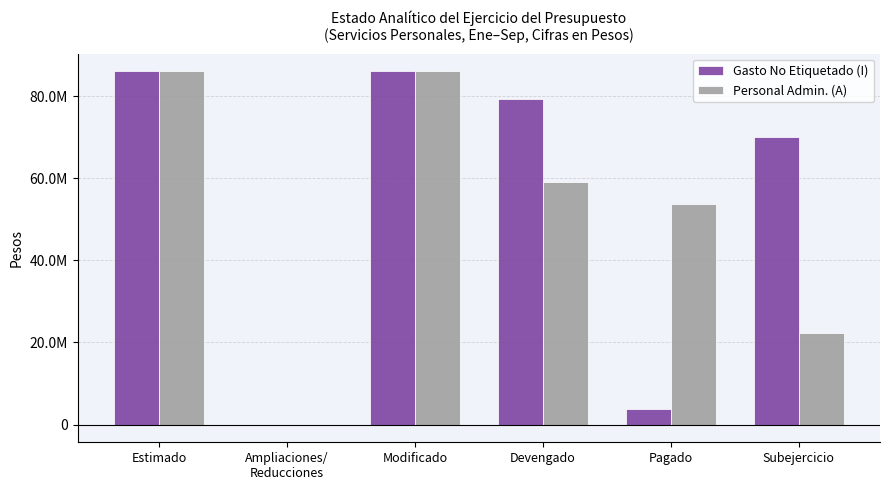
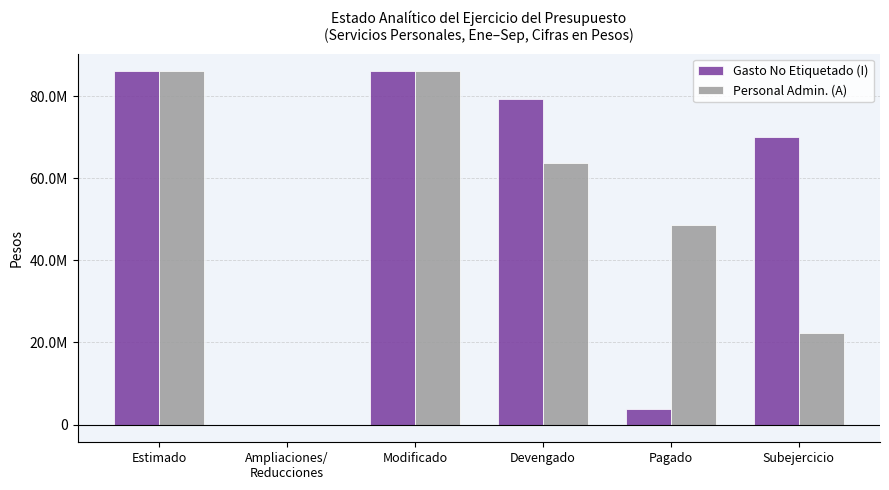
Personal Admin. (A), Devengado: 59000000 -> 64000000
Personal Admin. (A), Pagado: 54000000 -> 49000000
